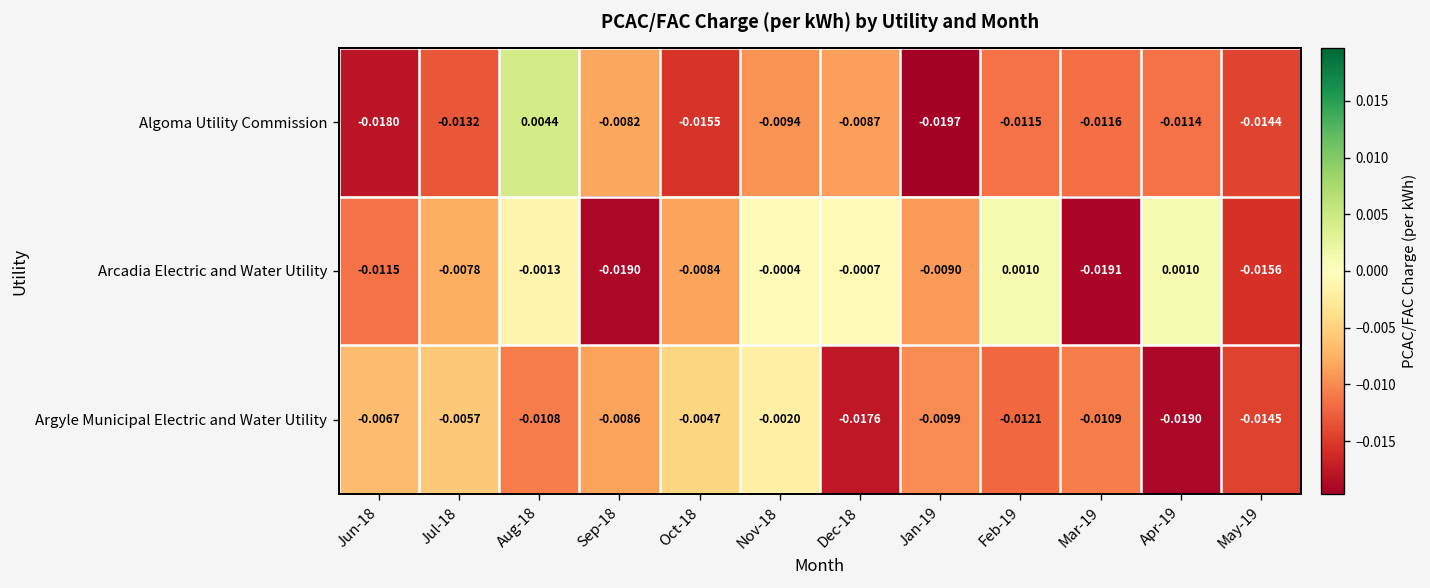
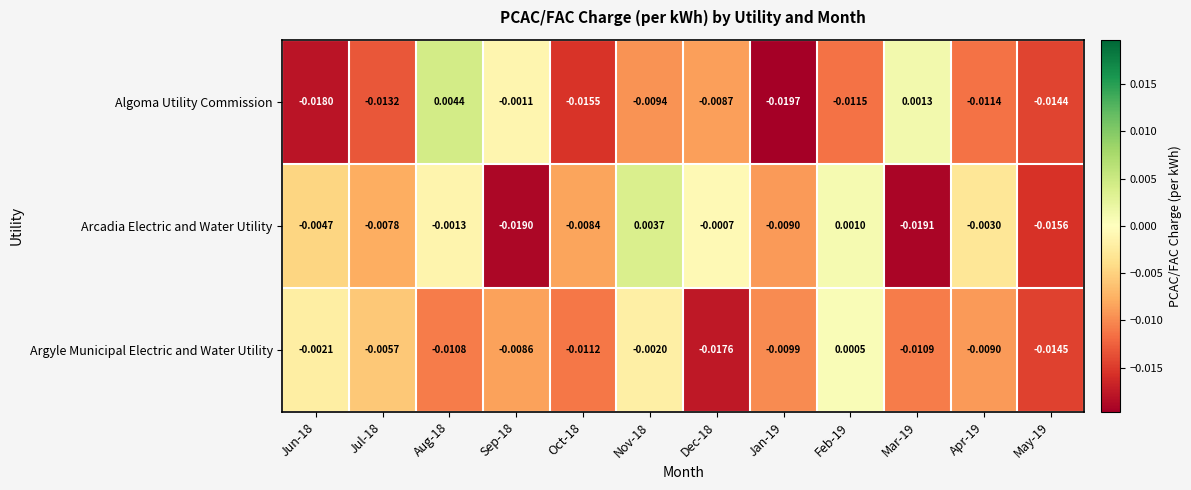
Algoma Utility Commission, Sep-18: -0.0082 -> -0.0011
Algoma Utility Commission, Mar-19: -0.0116 -> 0.0013
Arcadia Electric and Water Utility, Jun-18: -0.0115 -> -0.0047
Arcadia Electric and Water Utility, Nov-18: -0.0004 -> 0.0037
Arcadia Electric and Water Utility, Apr-19: 0.0010 -> -0.0030
Argyle Municipal Electric and Water Utility, Jun-18: -0.0067 -> -0.0021
Argyle Municipal Electric and Water Utility, Oct-18: -0.0047 -> -0.0112
Argyle Municipal Electric and Water Utility, Feb-19: -0.0121 -> 0.0005
Argyle Municipal Electric and Water Utility, Apr-19: -0.0190 -> -0.0090
